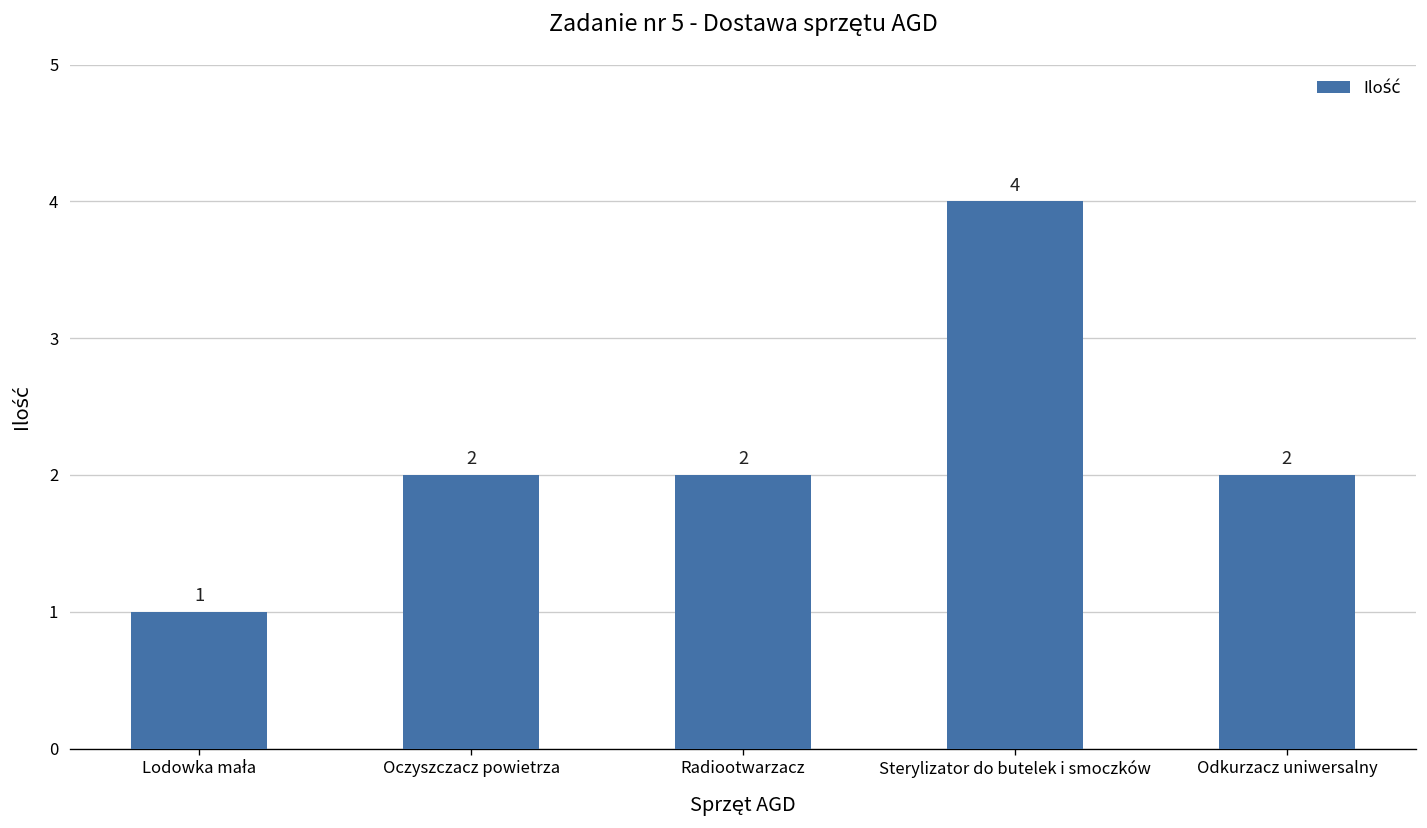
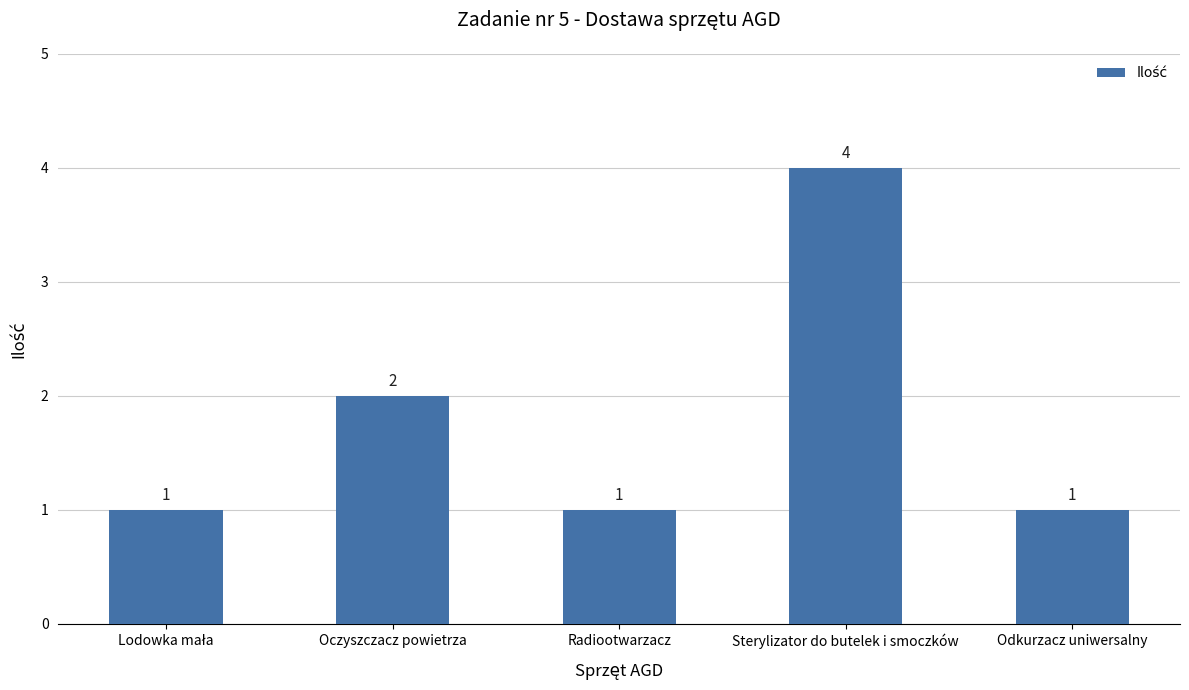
Radiootwarzacz: 2 -> 1
Odkurzacz uniwersalny: 2 -> 1
